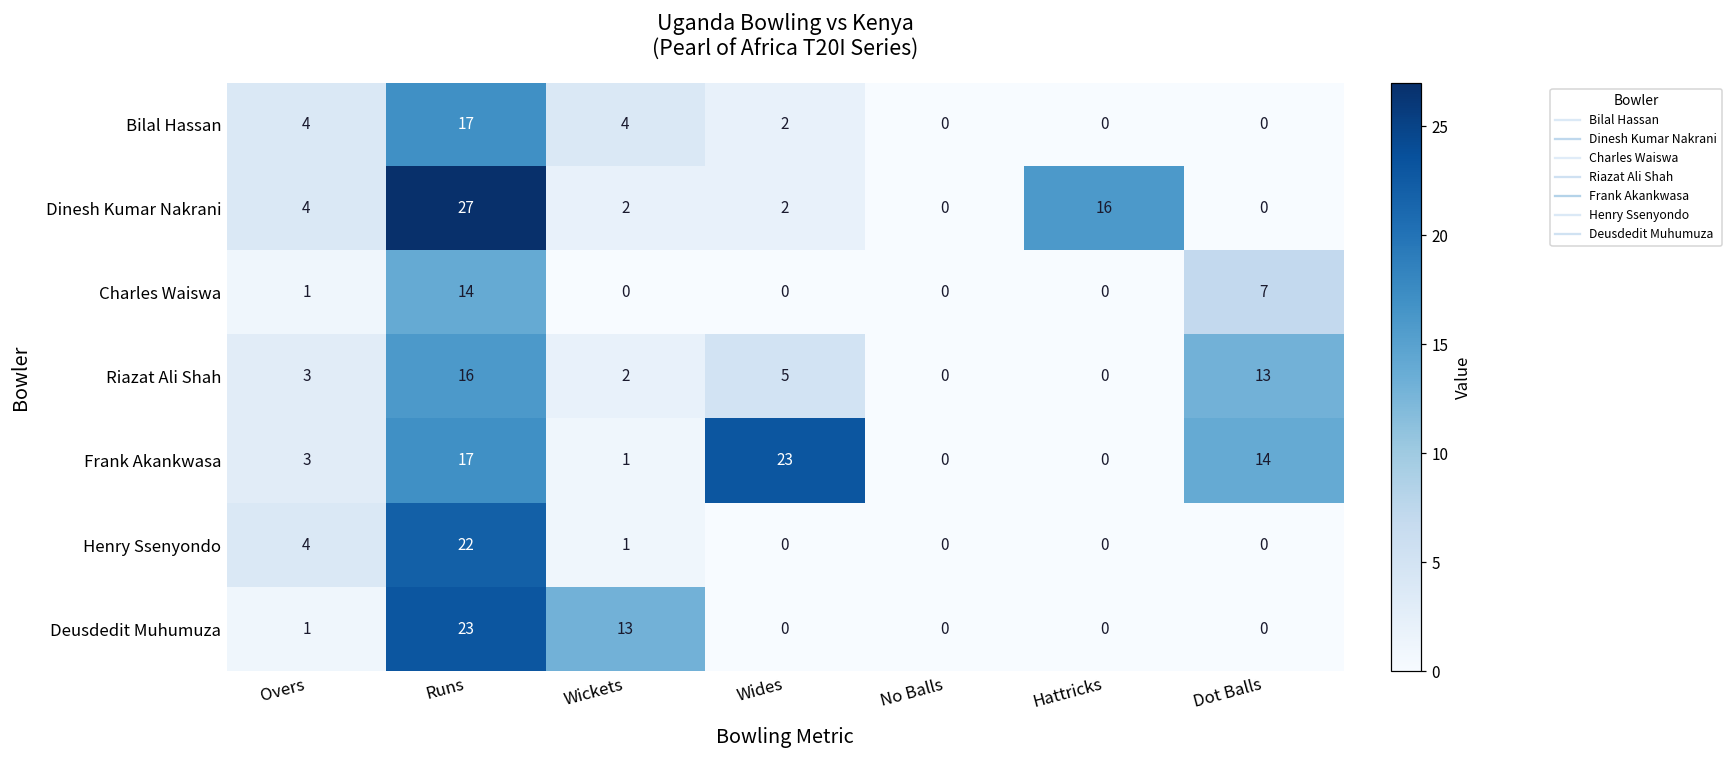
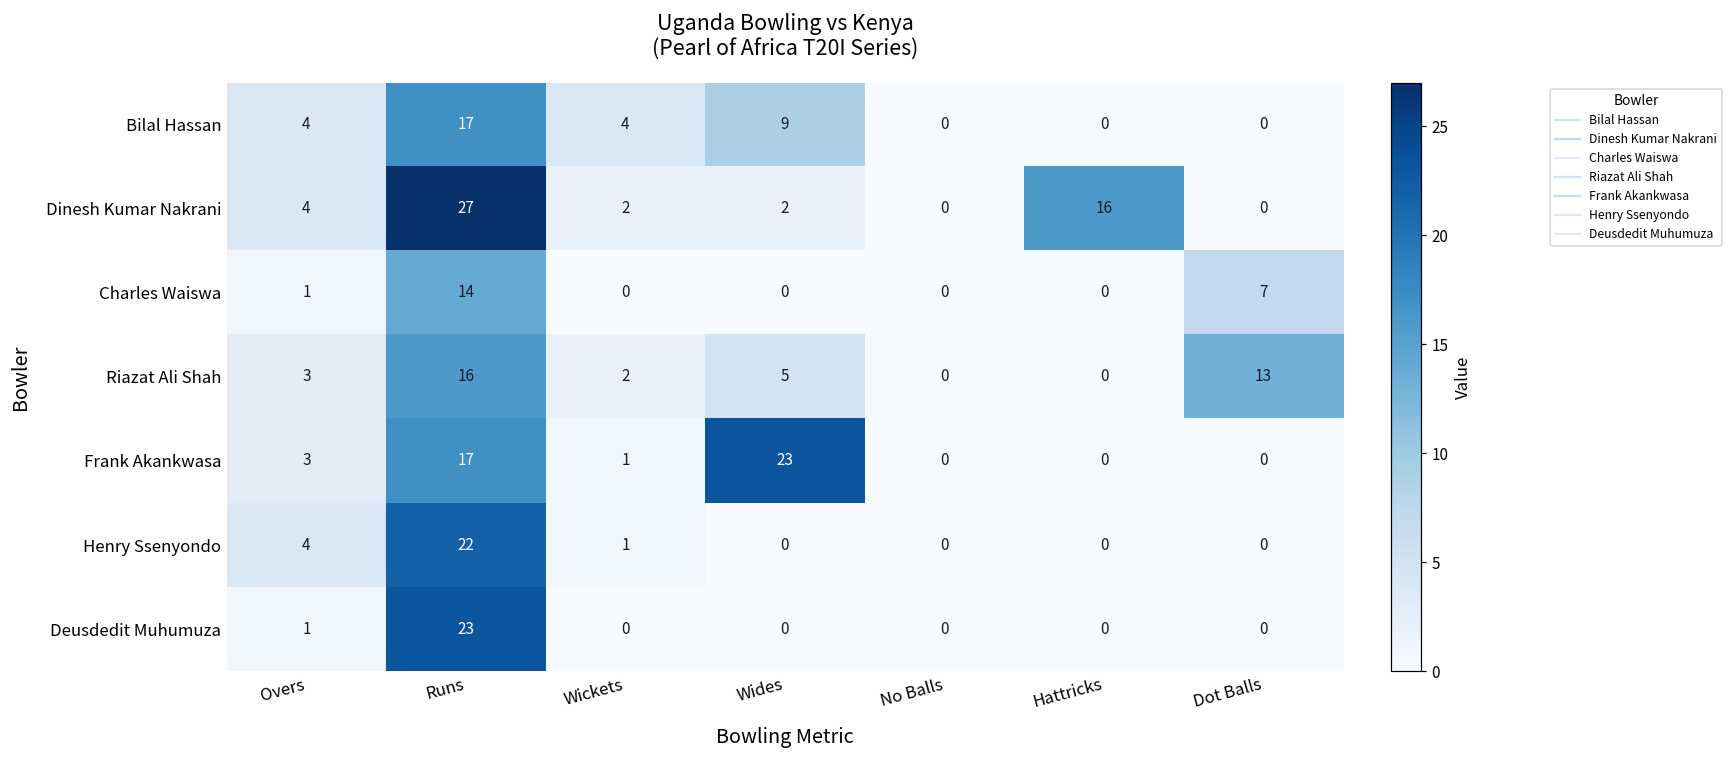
Bilal Hassan, Wides: 2 -> 9
Frank Akankwasa, Dot Balls: 14 -> 0
Deusdedit Muhumuza, Wickets: 13 -> 0
